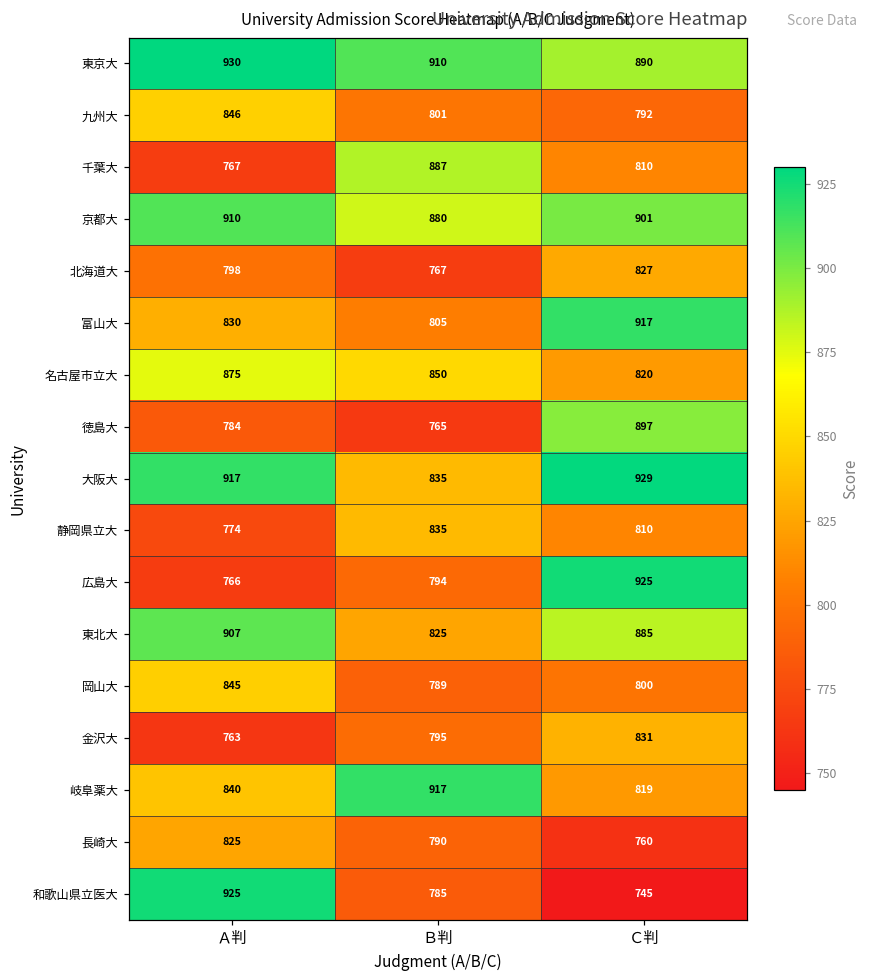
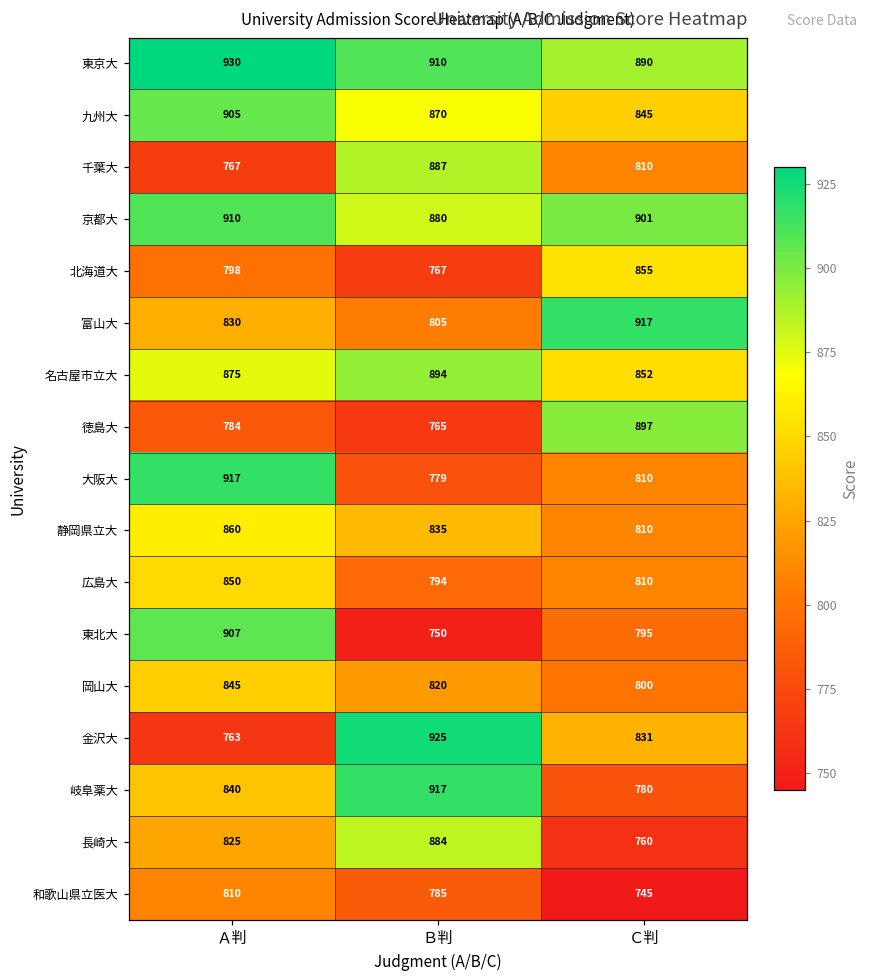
九州大, Ａ判: 846 -> 905
九州大, Ｂ判: 801 -> 870
九州大, Ｃ判: 792 -> 845
北海道大, Ｃ判: 827 -> 855
名古屋市立大, Ｂ判: 850 -> 894
名古屋市立大, Ｃ判: 820 -> 852
大阪大, Ｂ判: 835 -> 779
大阪大, Ｃ判: 929 -> 810
静岡県立大, Ａ判: 774 -> 860
広島大, Ａ判: 766 -> 850
広島大, Ｃ判: 925 -> 810
東北大, Ｂ判: 825 -> 750
東北大, Ｃ判: 885 -> 795
岡山大, Ｂ判: 789 -> 820
金沢大, Ｂ判: 795 -> 925
岐阜薬大, Ｃ判: 819 -> 780
長崎大, Ｂ判: 790 -> 884
和歌山県立医大, Ａ判: 925 -> 810
